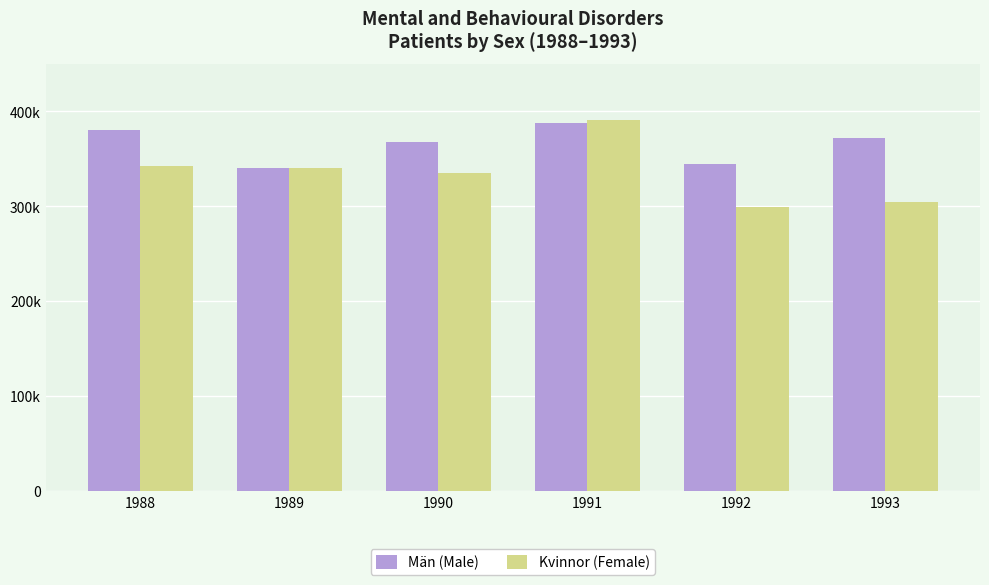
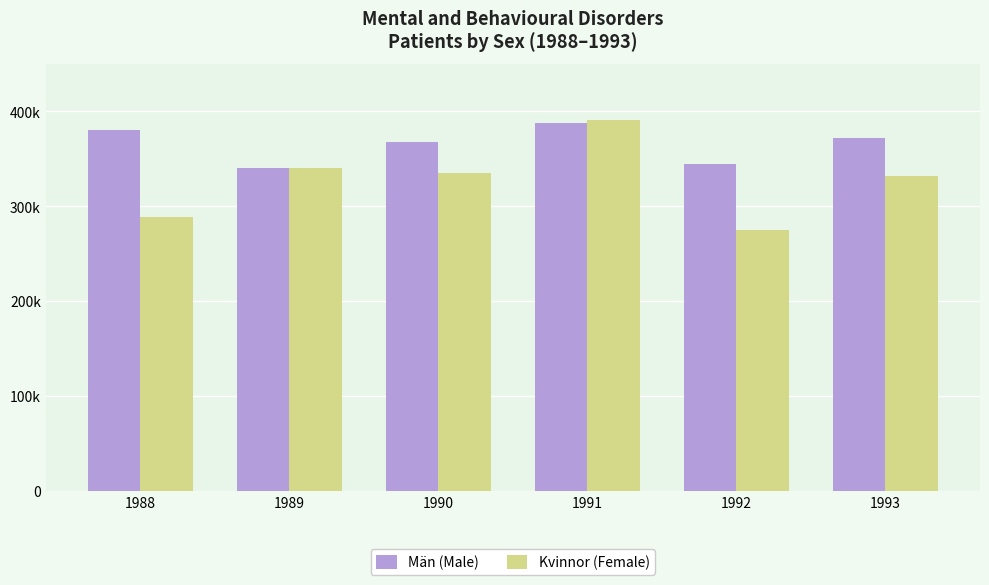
Kvinnor (Female), 1988: 340000 -> 290000
Kvinnor (Female), 1992: 300000 -> 280000
Kvinnor (Female), 1993: 300000 -> 330000
